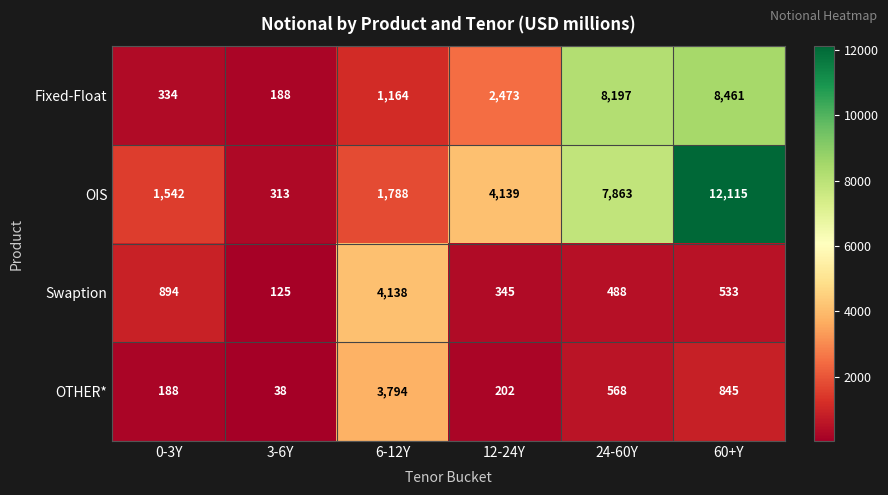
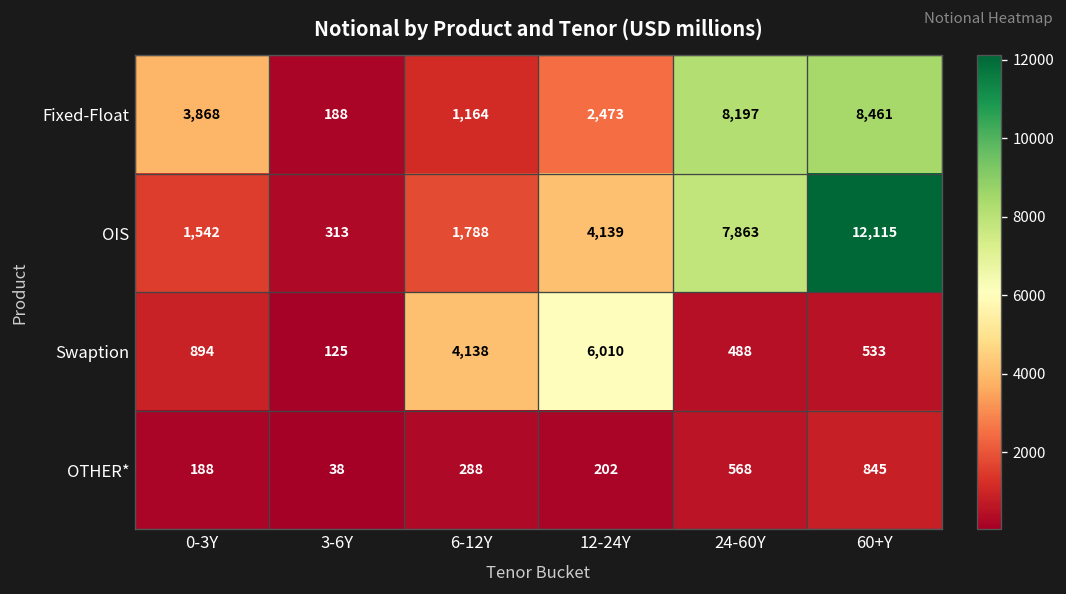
Fixed-Float, 0-3Y: 334 -> 3,868
Swaption, 12-24Y: 345 -> 6,010
OTHER*, 6-12Y: 3,794 -> 288
